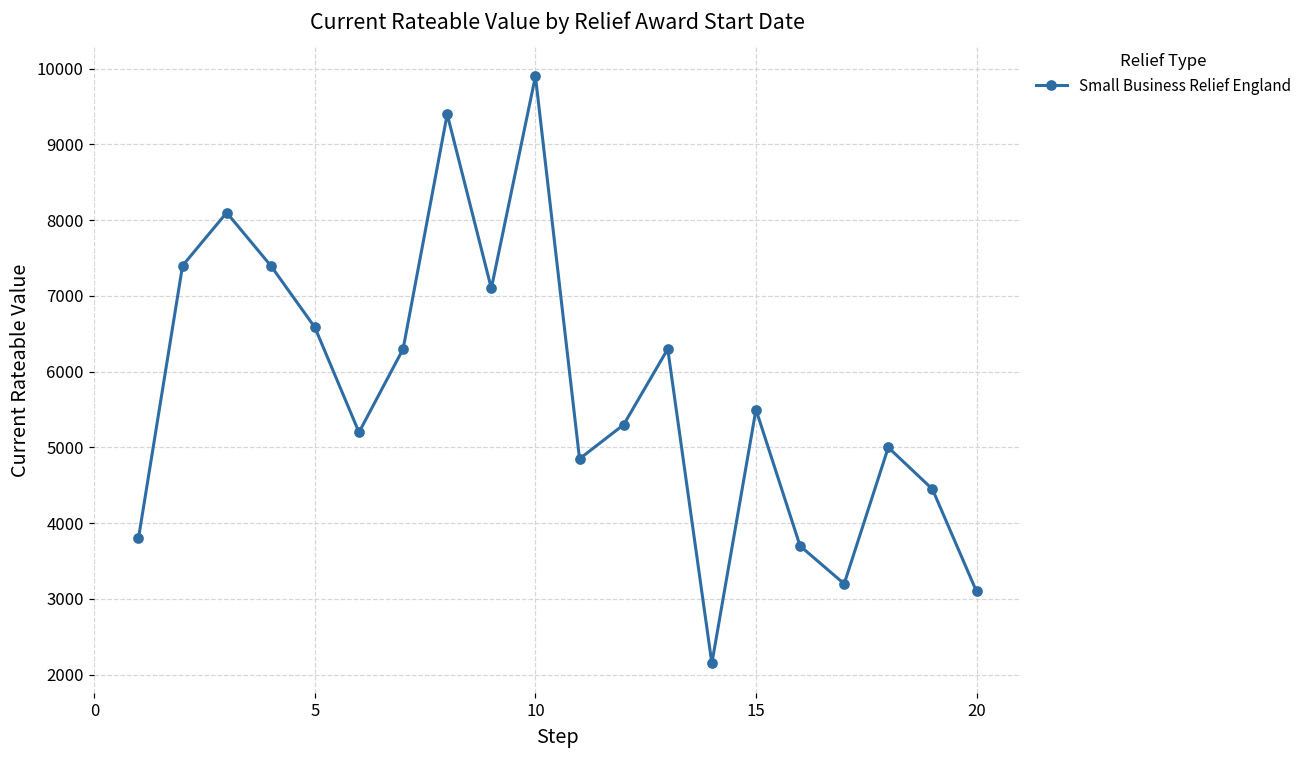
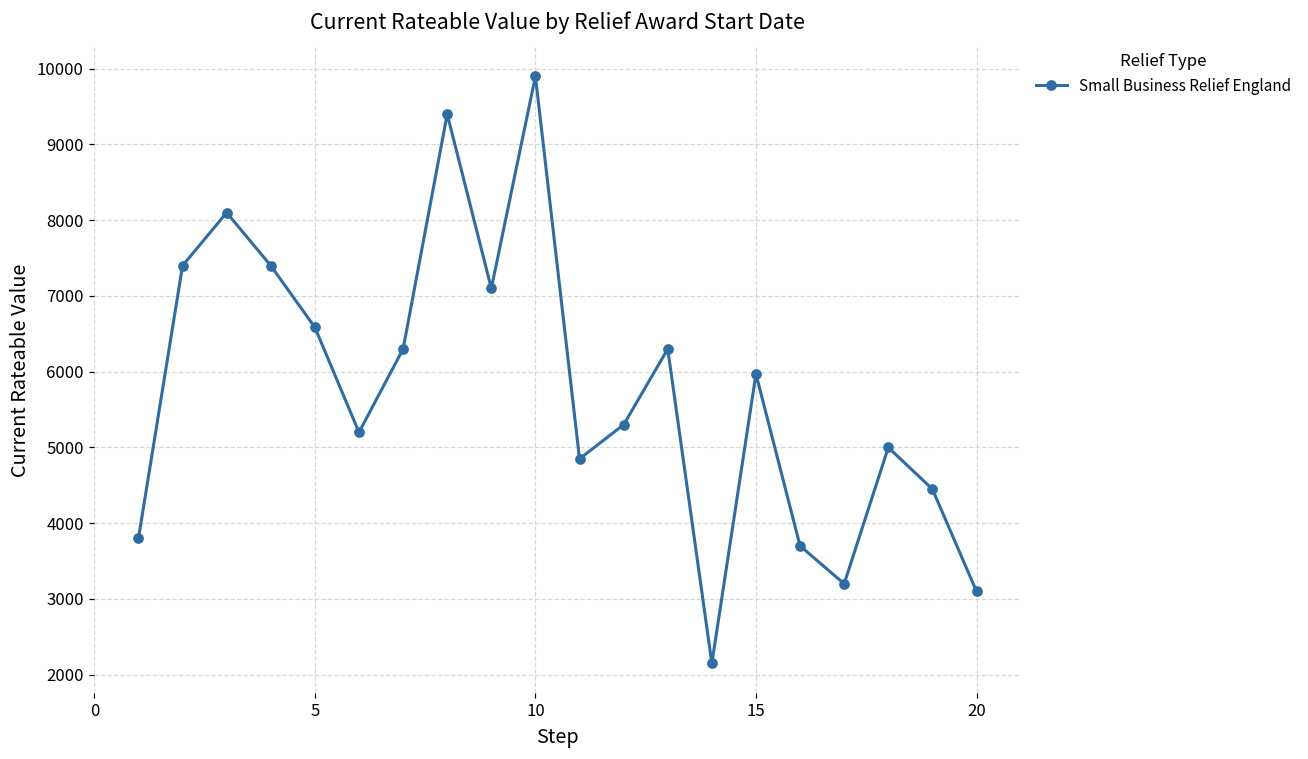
15: 5500 -> 6000
